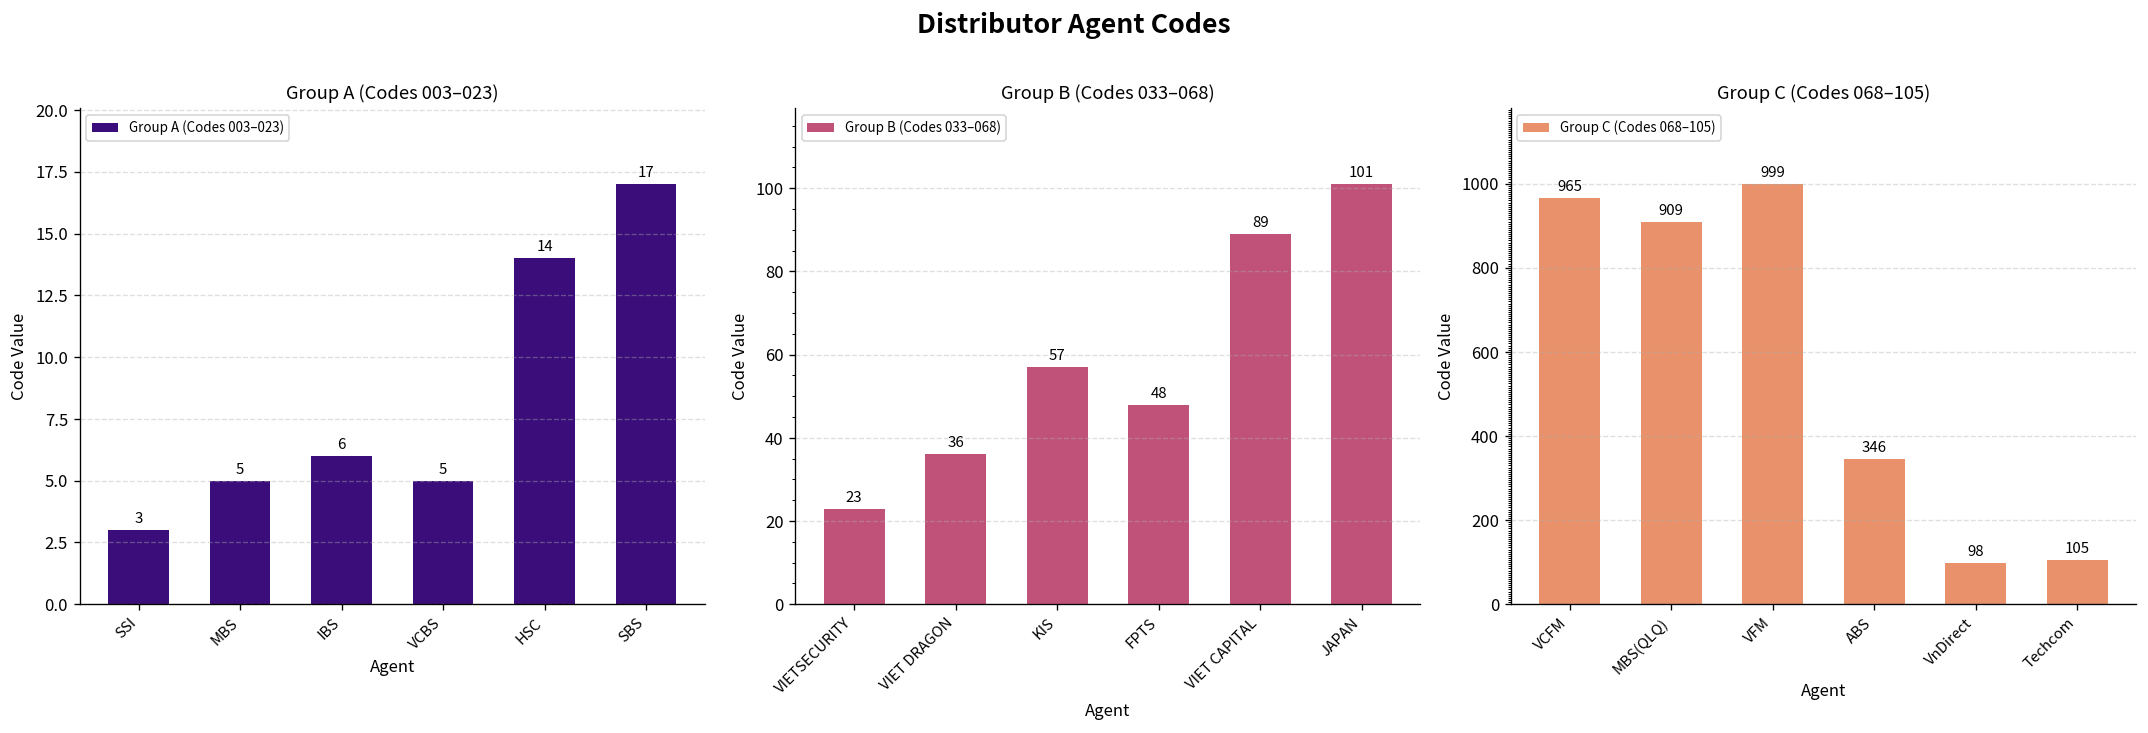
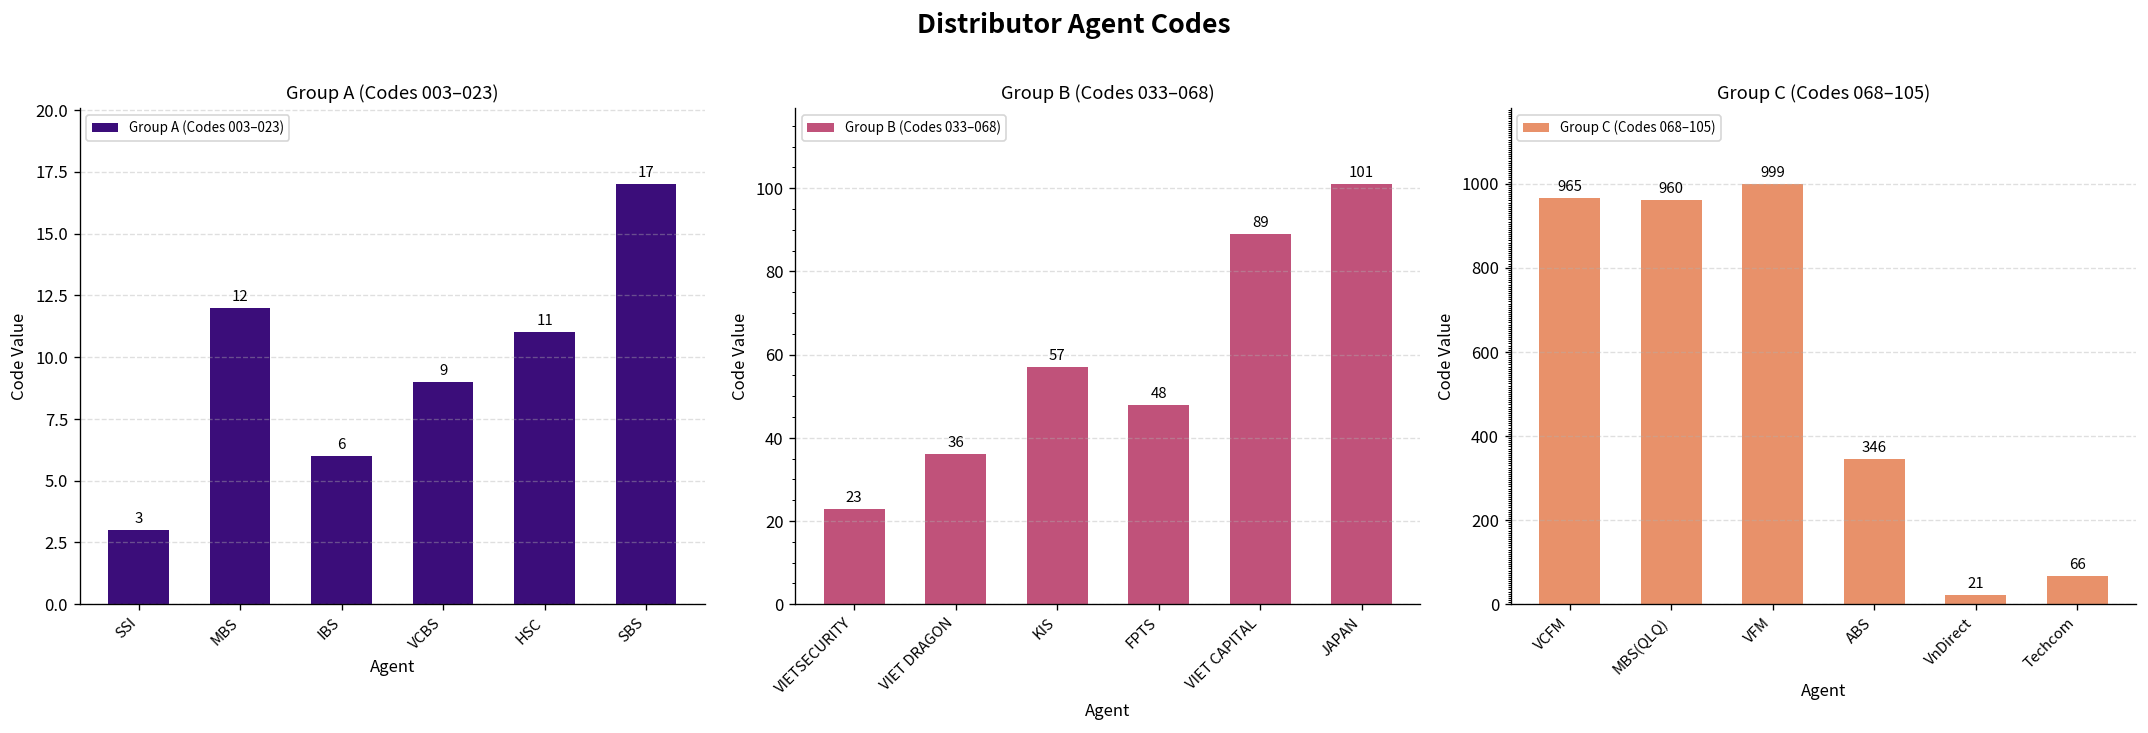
Group A (Codes 003–023), MBS: 5 -> 12
Group A (Codes 003–023), VCBS: 5 -> 9
Group A (Codes 003–023), HSC: 14 -> 11
Group C (Codes 068–105), MBS(QLQ): 909 -> 960
Group C (Codes 068–105), VnDirect: 98 -> 21
Group C (Codes 068–105), Techcom: 105 -> 66
